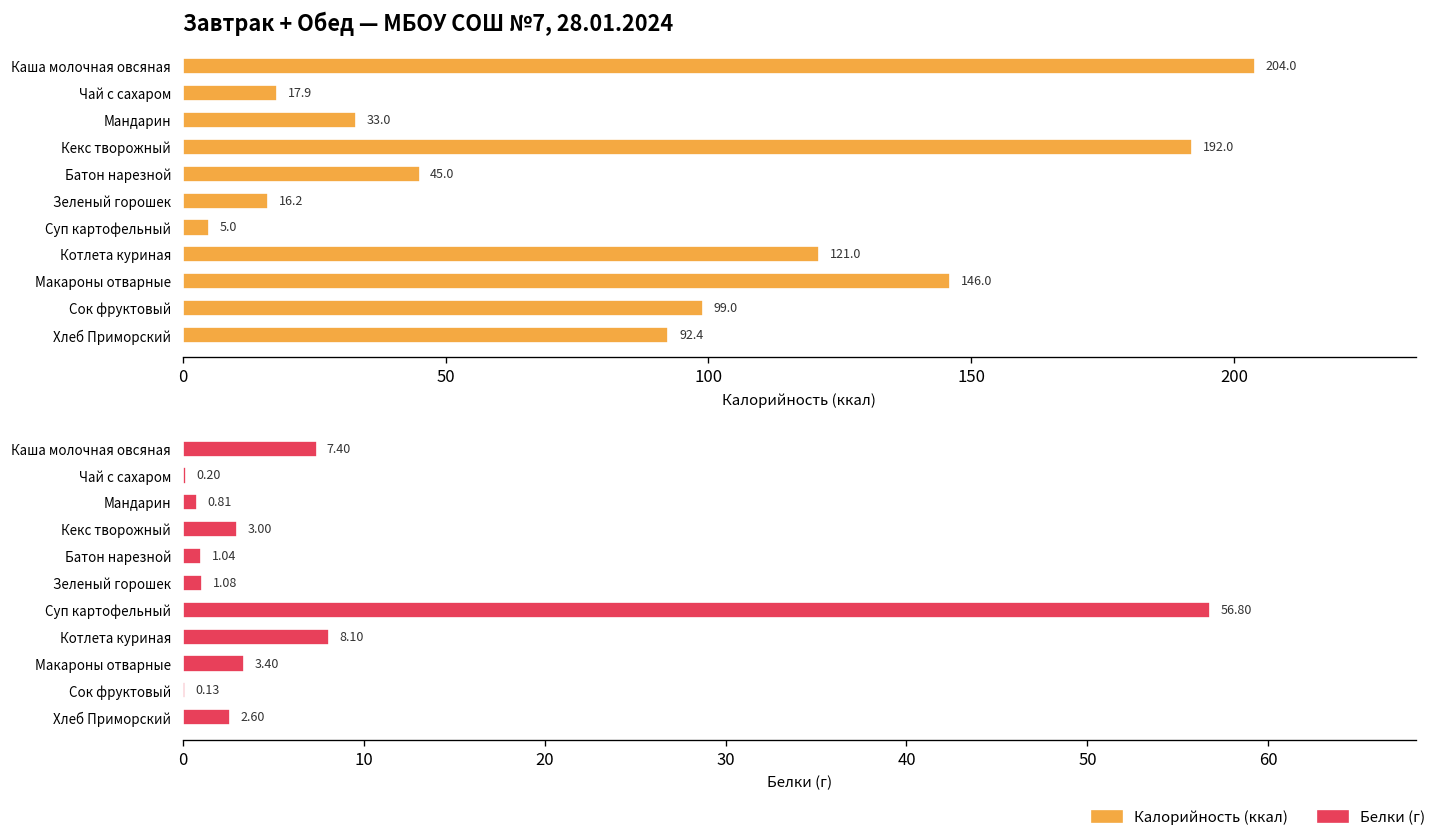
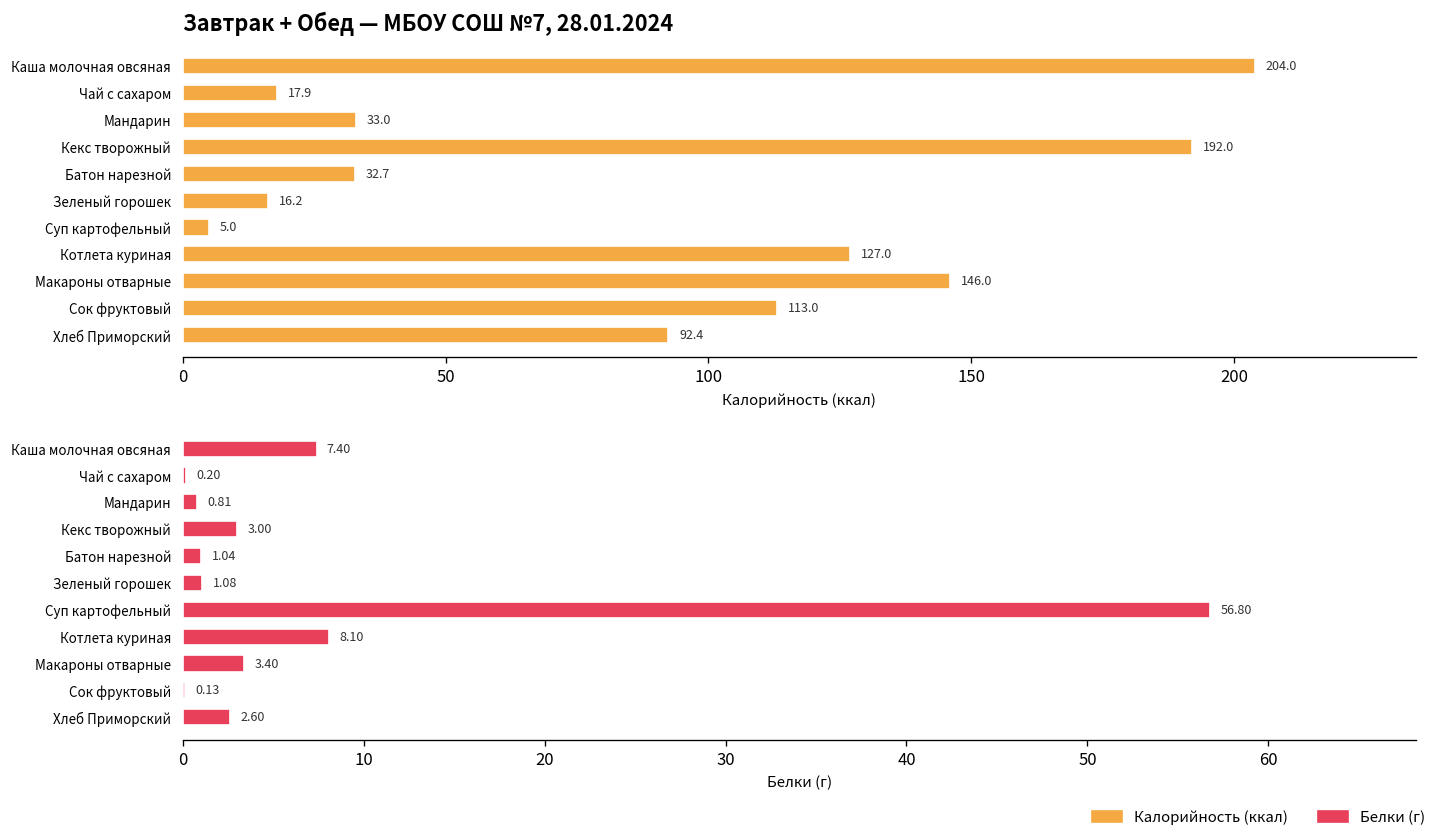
Завтрак + Обед — МБОУ СОШ №7, 28.01.2024, Батон нарезной: 45.0 -> 32.7
Завтрак + Обед — МБОУ СОШ №7, 28.01.2024, Котлета куриная: 121.0 -> 127.0
Завтрак + Обед — МБОУ СОШ №7, 28.01.2024, Сок фруктовый: 99.0 -> 113.0
